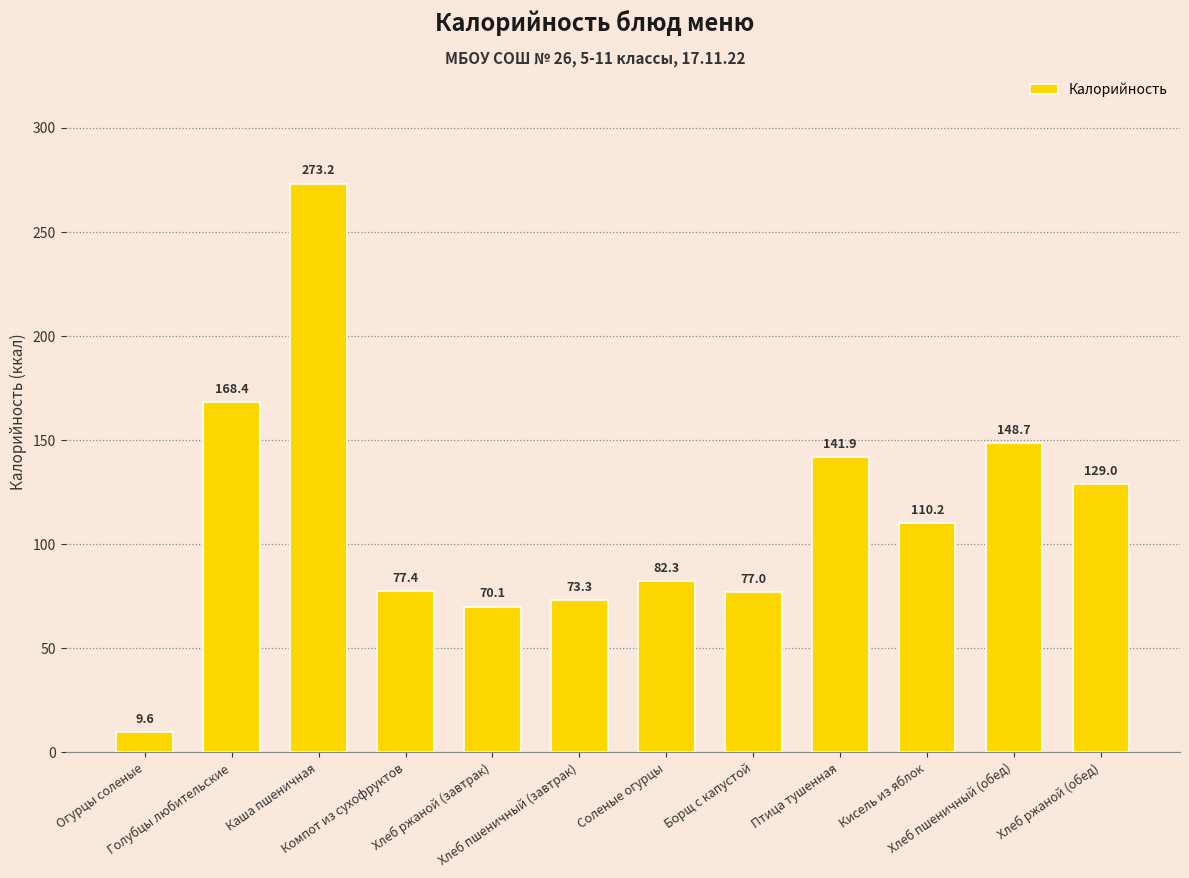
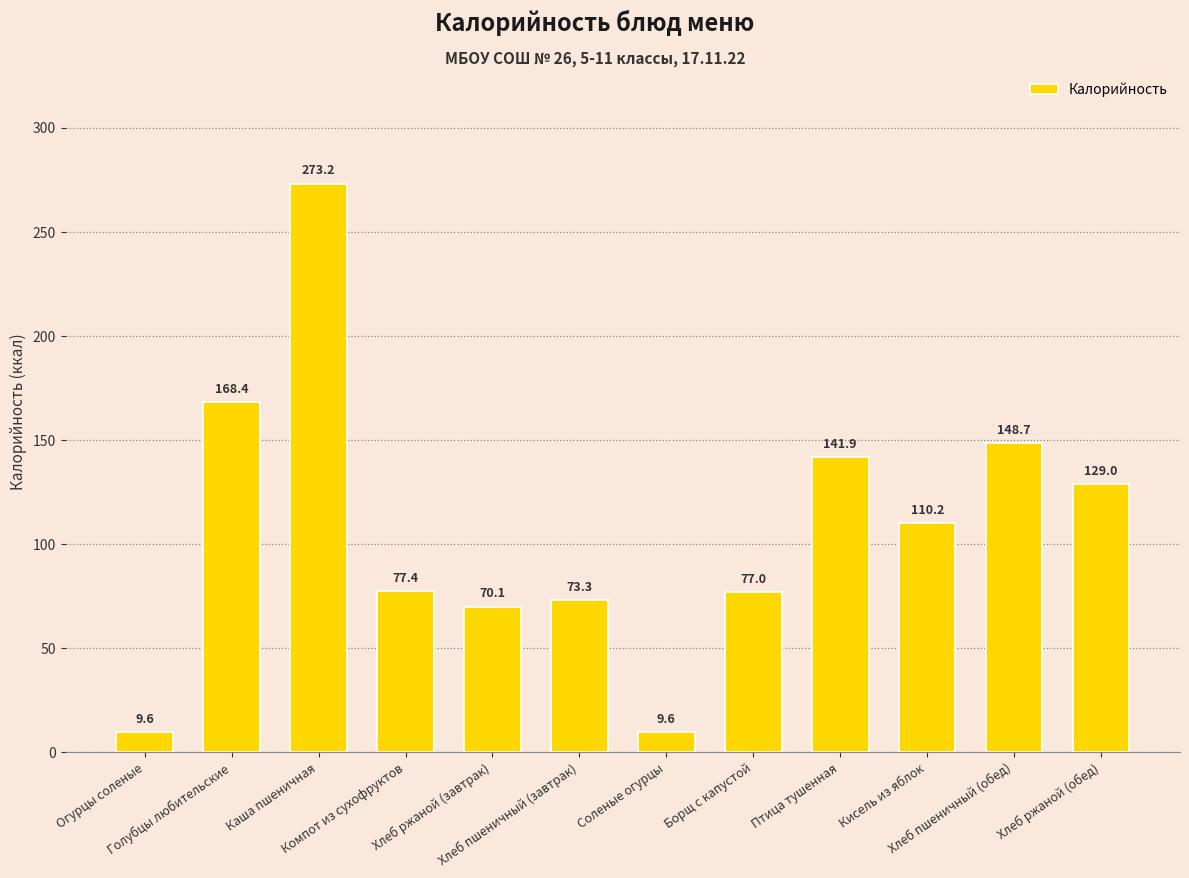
Соленые огурцы: 82.3 -> 9.6
